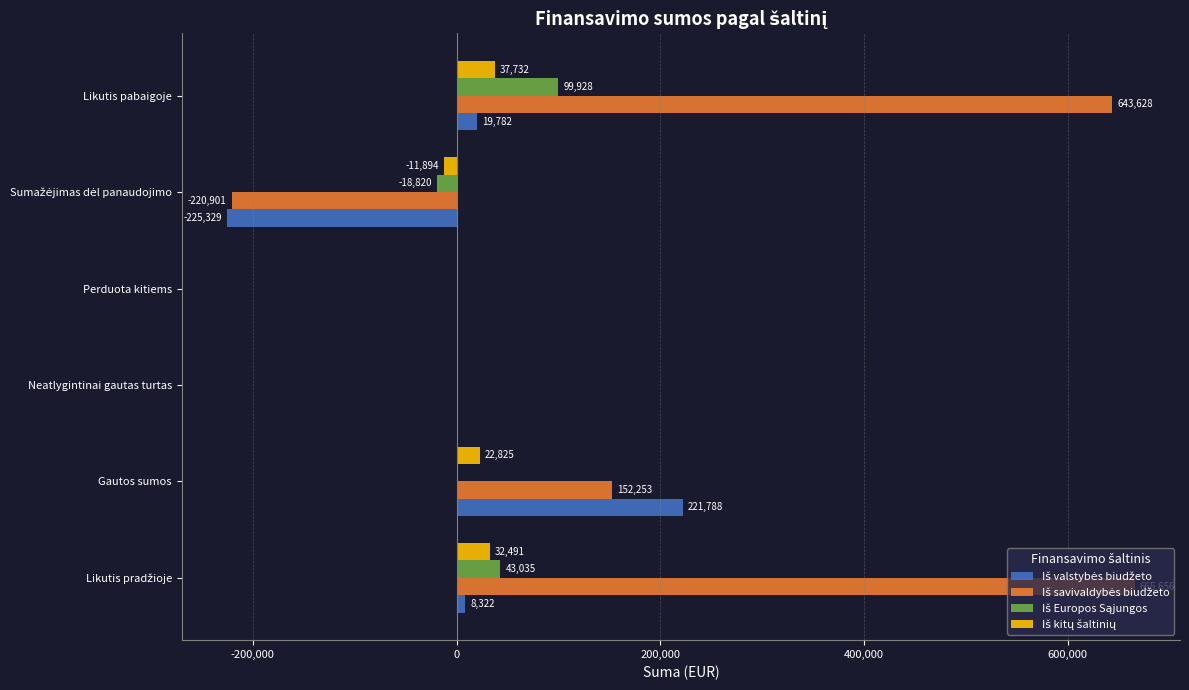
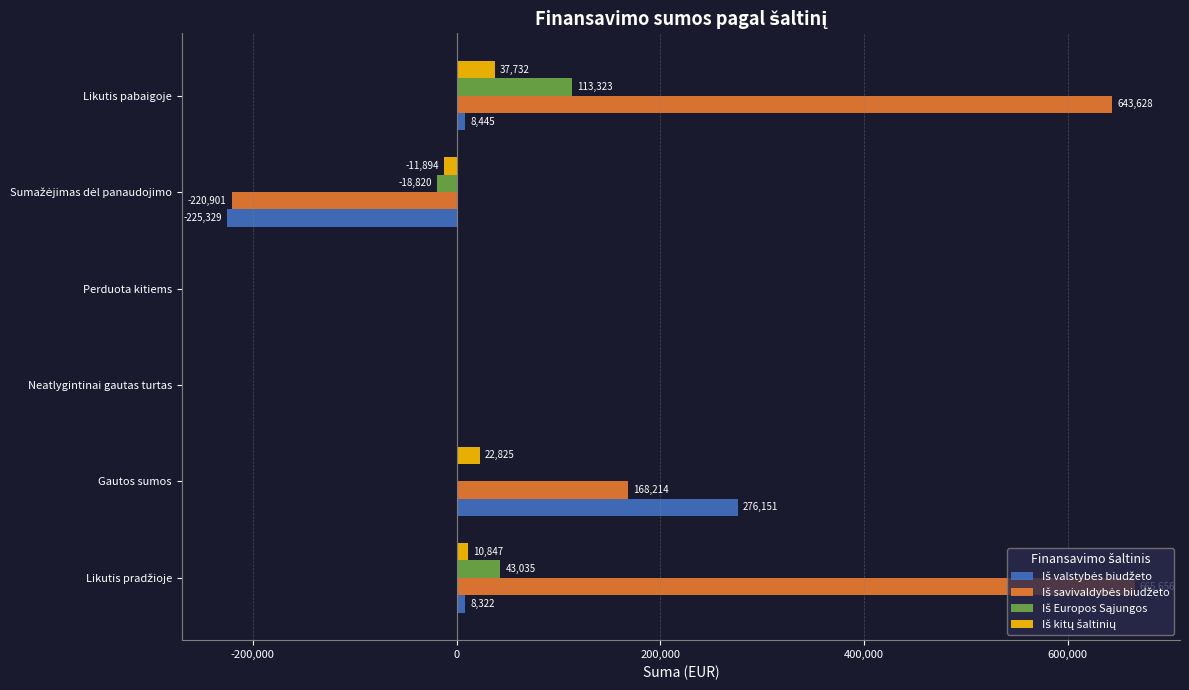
Iš Europos Sąjungos, Likutis pabaigoje: 99,928 -> 113,323
Iš valstybės biudžeto, Likutis pabaigoje: 19,782 -> 8,445
Iš savivaldybės biudžeto, Gautos sumos: 152,253 -> 168,214
Iš valstybės biudžeto, Gautos sumos: 221,788 -> 276,151
Iš kitų šaltinių, Likutis pradžioje: 32,491 -> 10,847
